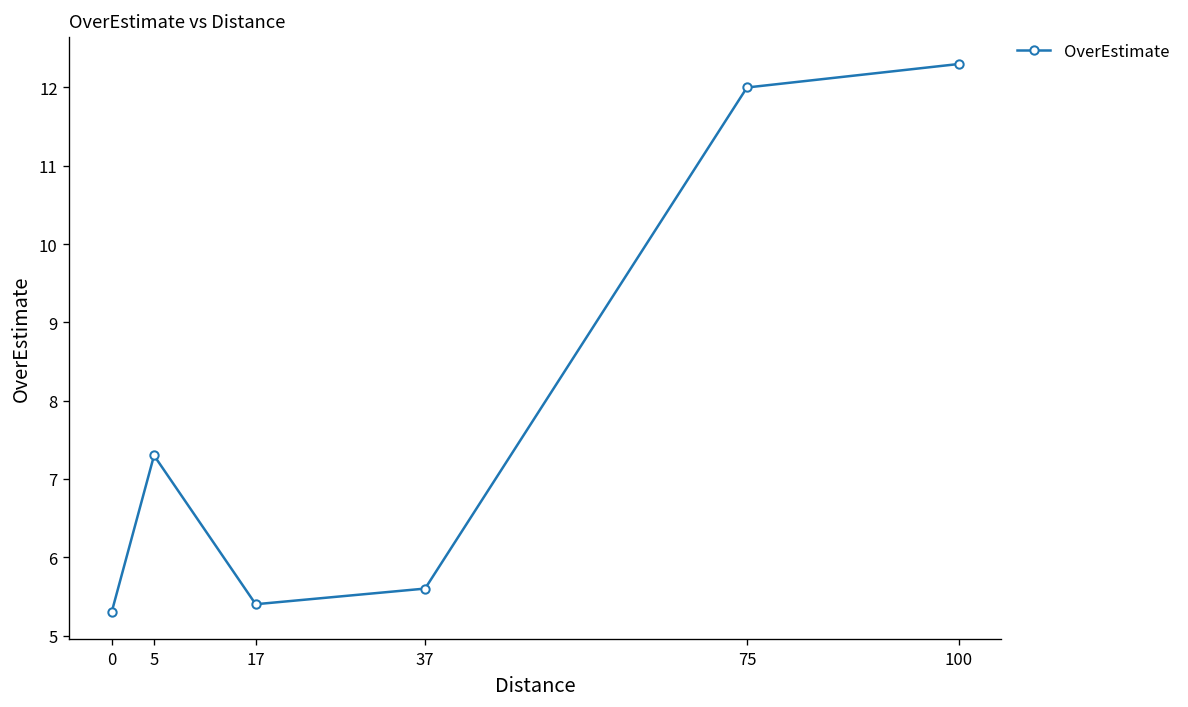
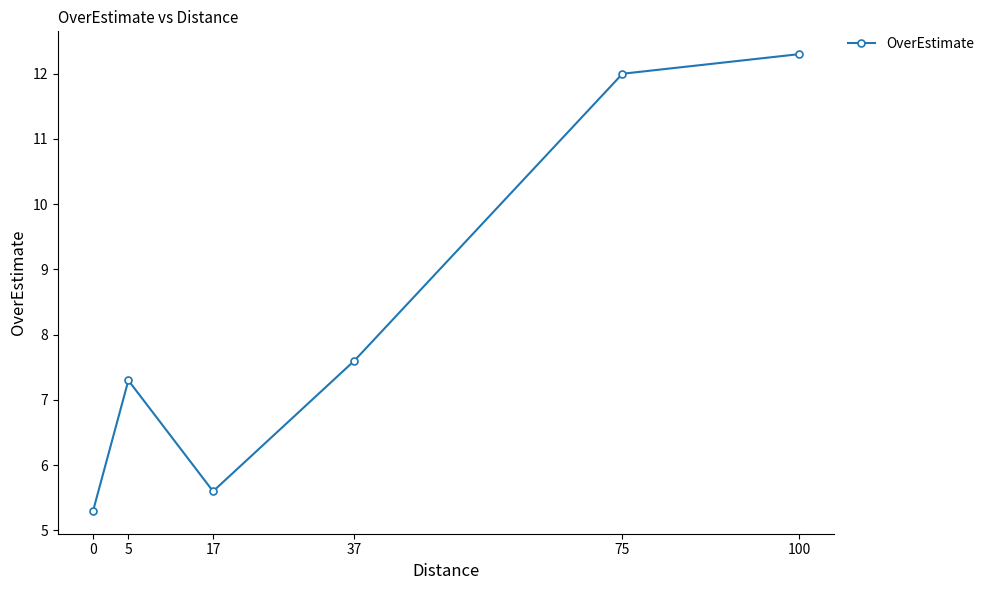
17: 5.4 -> 5.6
37: 5.6 -> 7.6
